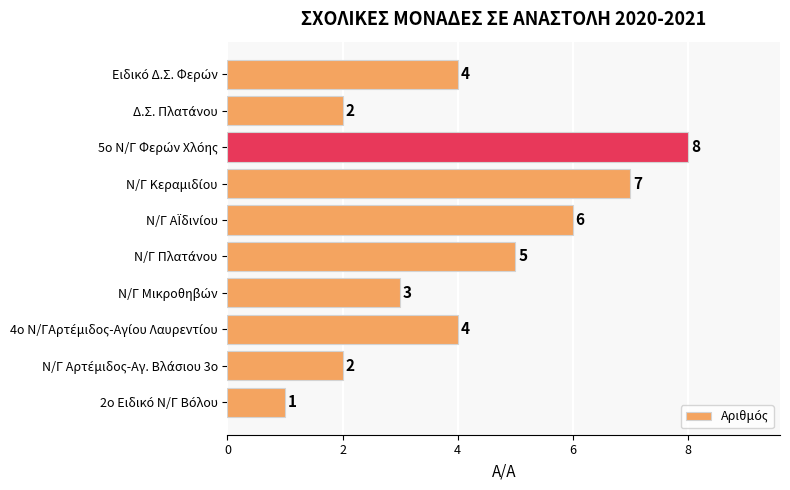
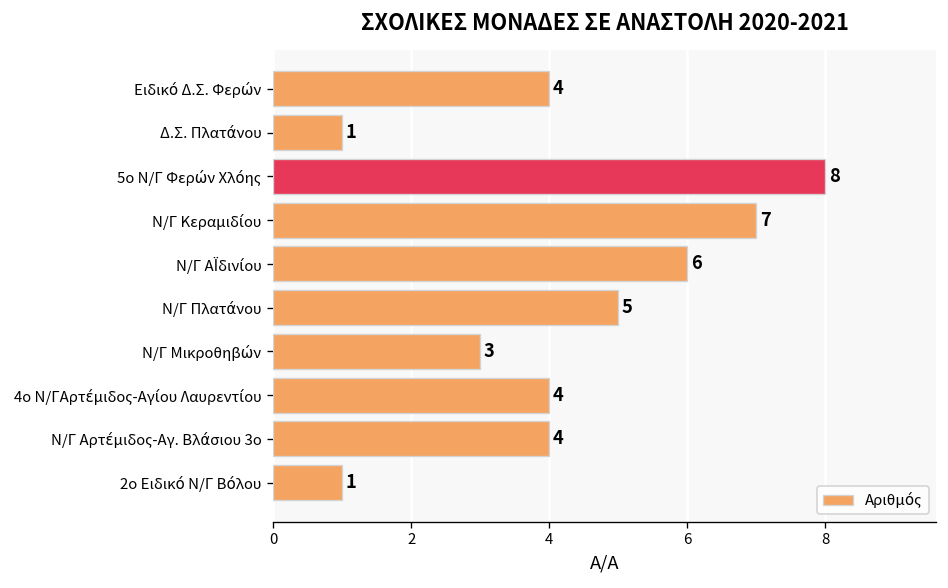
Δ.Σ. Πλατάνου: 2 -> 1
Ν/Γ Αρτέμιδος-Αγ. Βλάσιου 3ο: 2 -> 4
